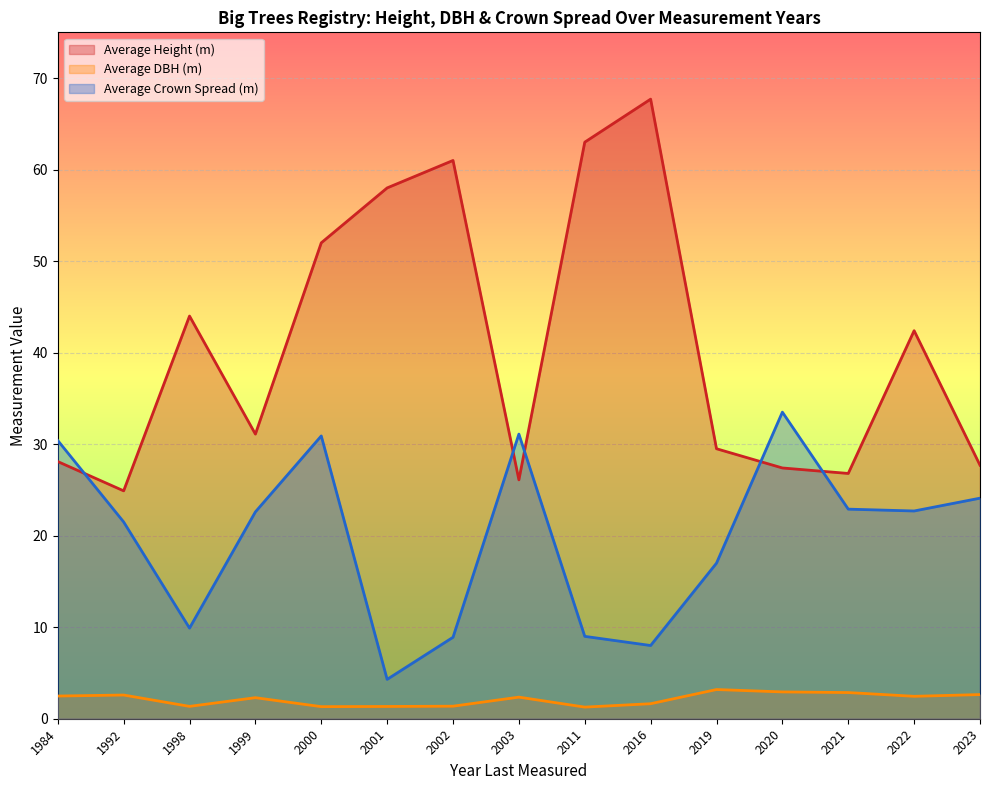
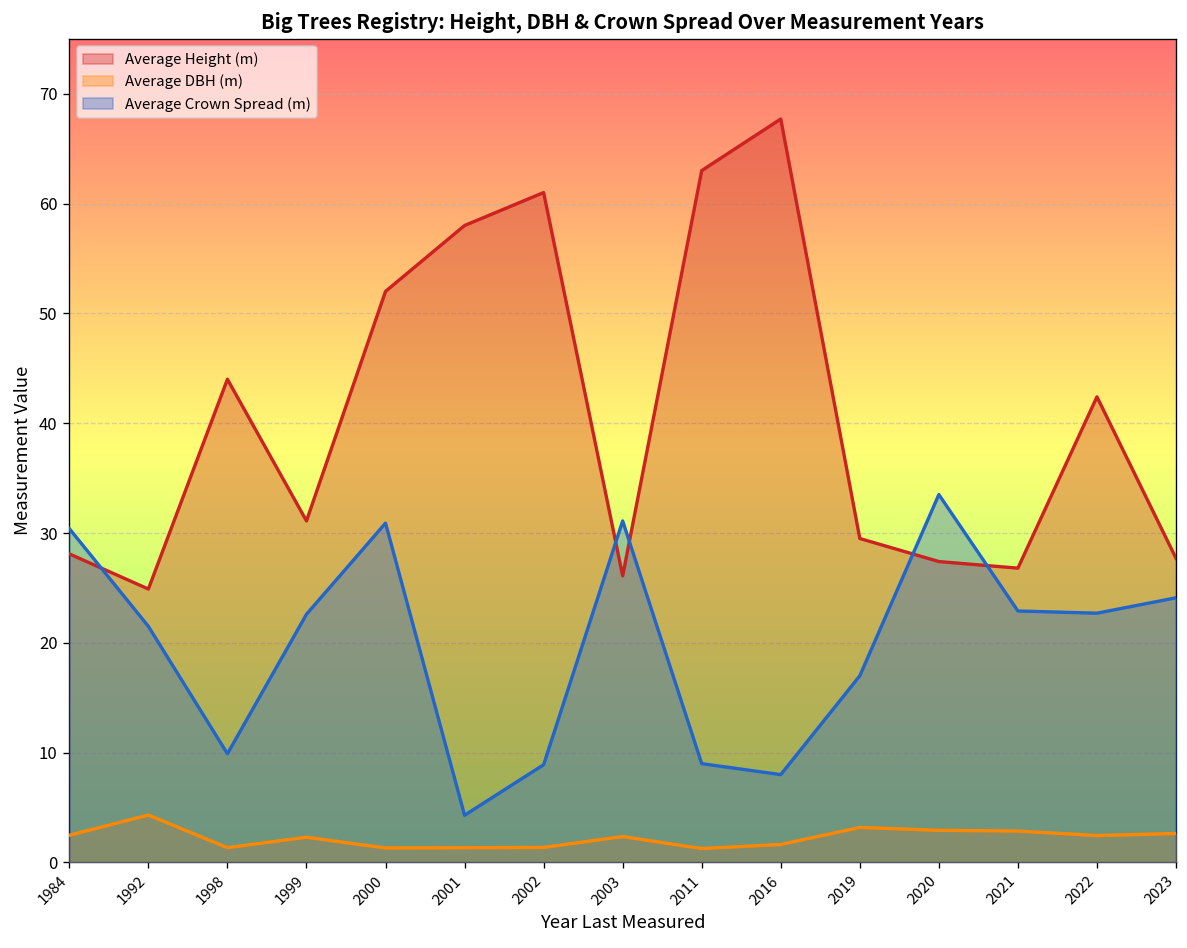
Average DBH (m), 1992: 3 -> 4
